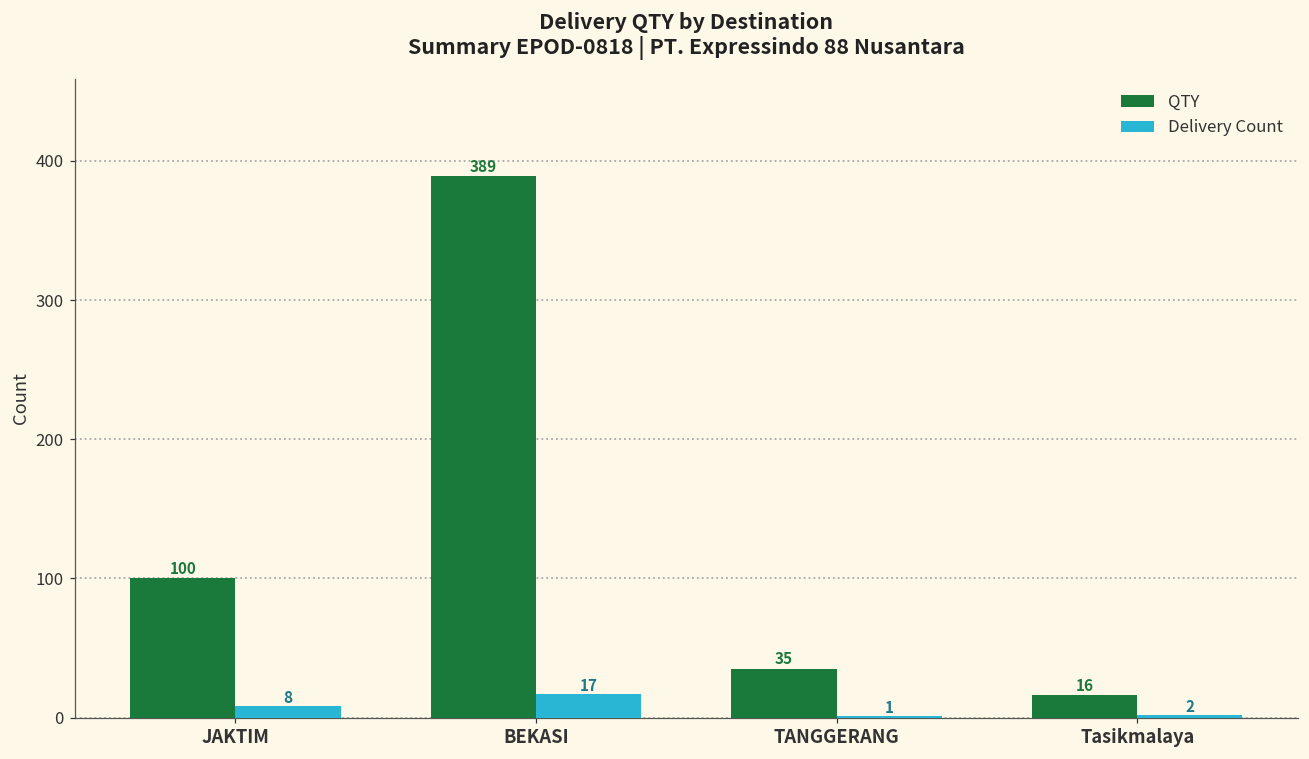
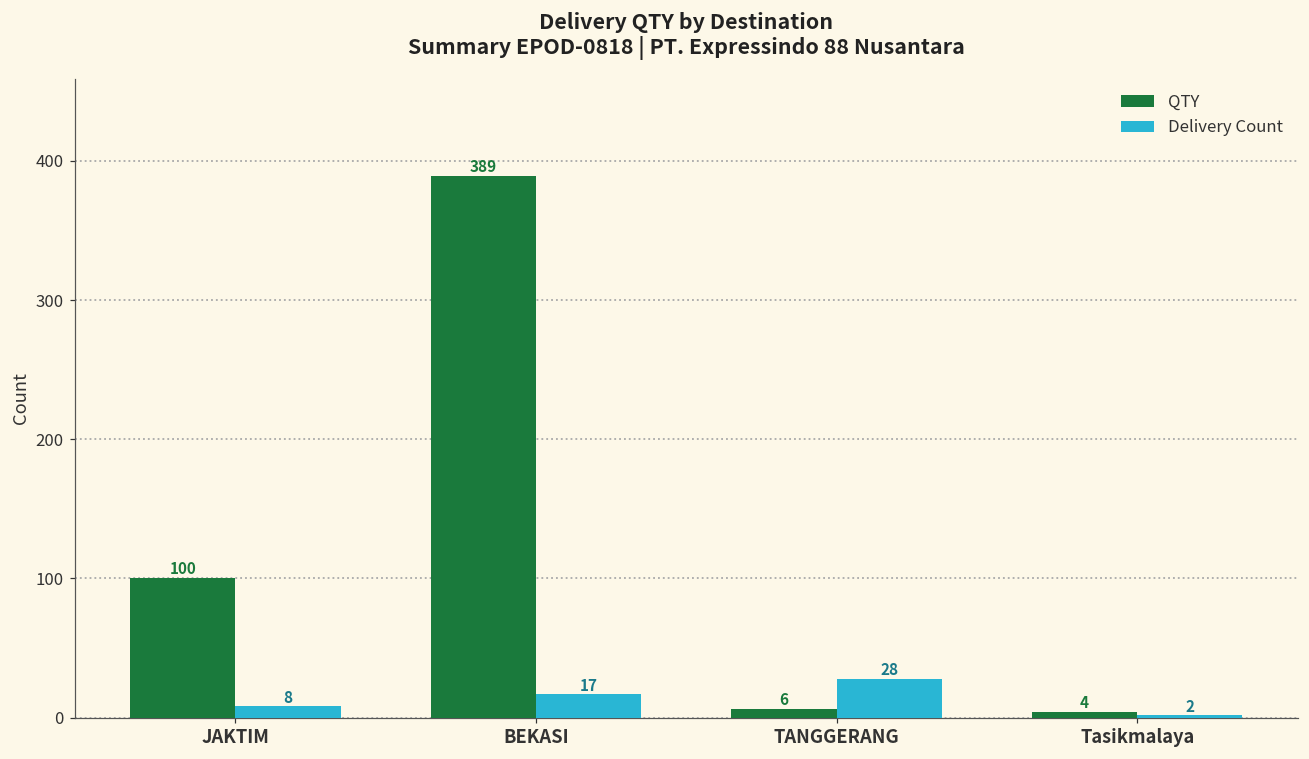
QTY, TANGGERANG: 35 -> 6
Delivery Count, TANGGERANG: 1 -> 28
QTY, Tasikmalaya: 16 -> 4
